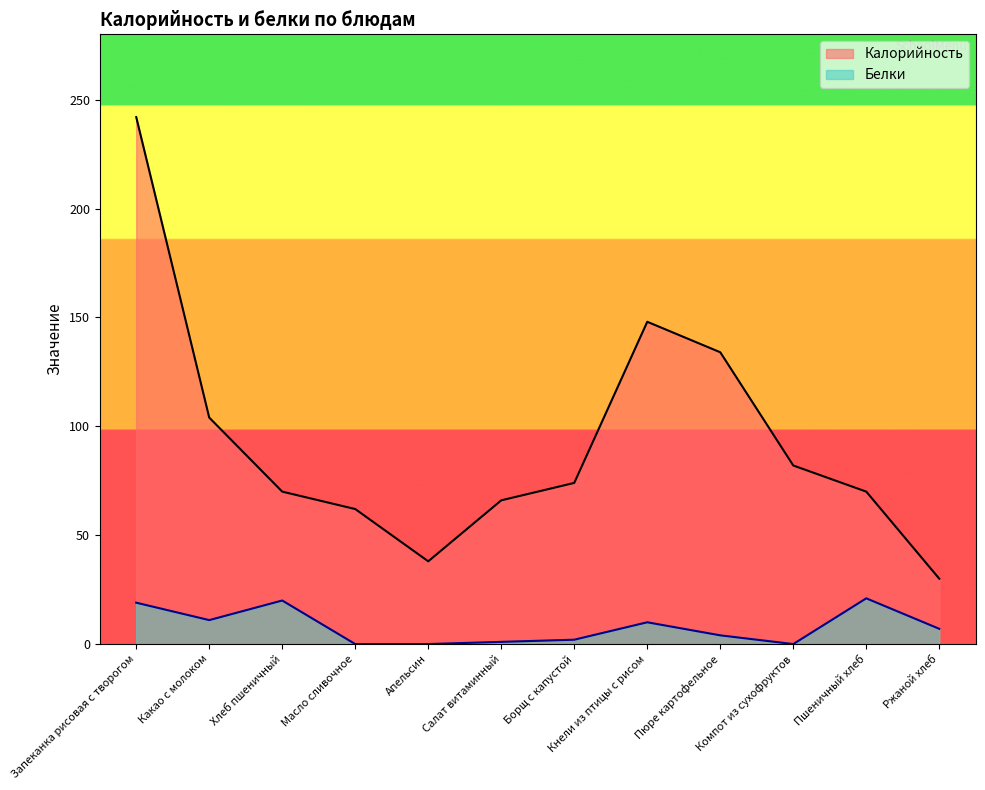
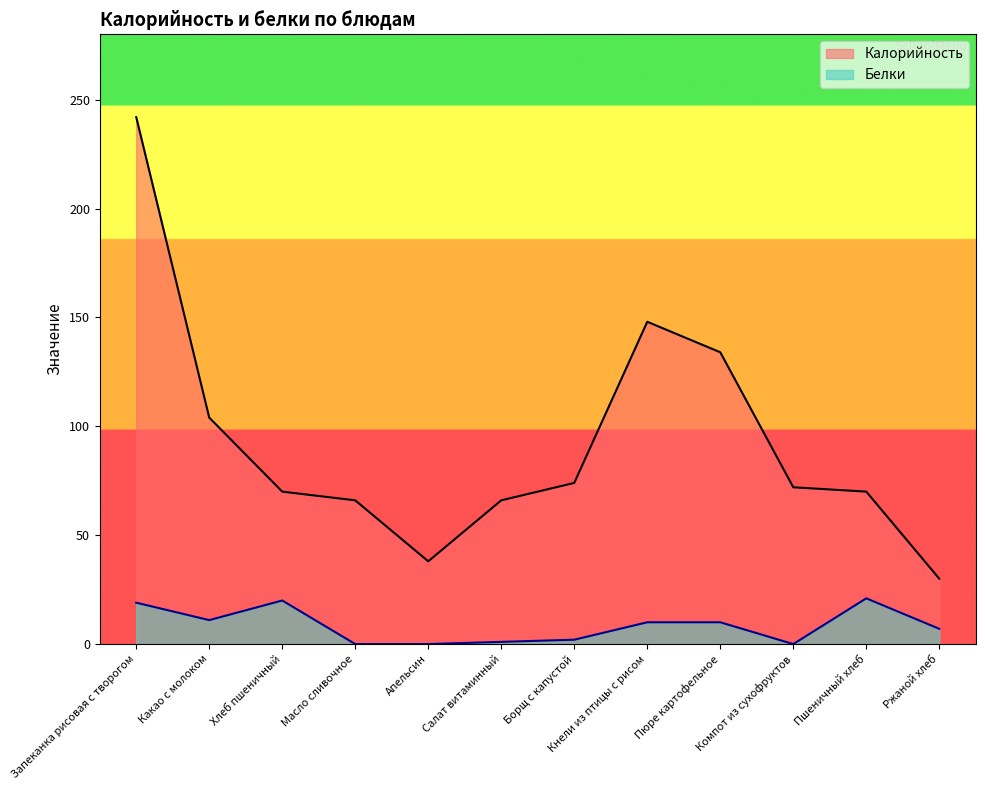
Калорийность, Масло сливочное: 62 -> 66
Белки, Пюре картофельное: 4 -> 10
Калорийность, Компот из сухофруктов: 82 -> 72
